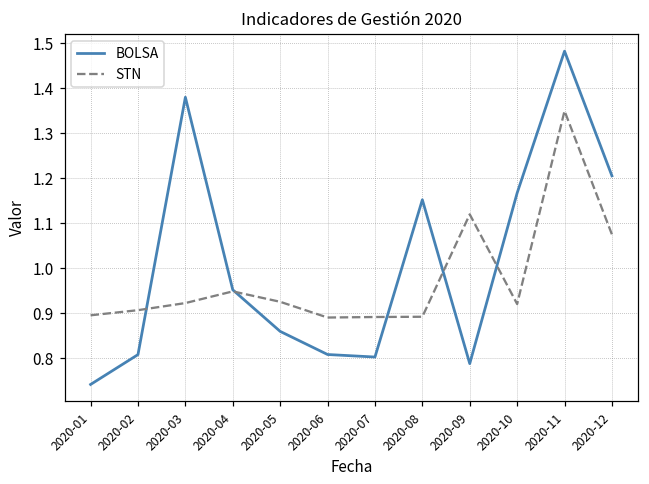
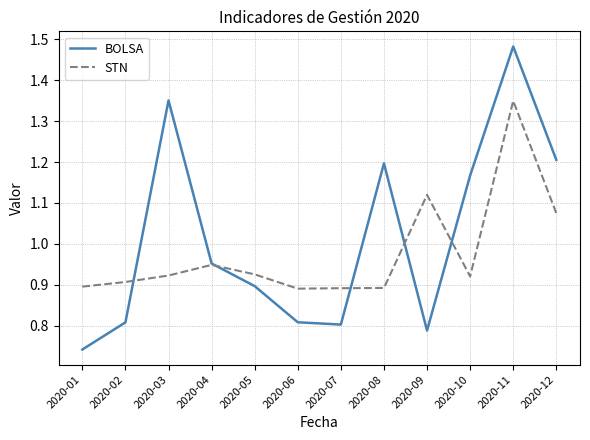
BOLSA, 2020-03: 1.38 -> 1.35
BOLSA, 2020-05: 0.86 -> 0.90
BOLSA, 2020-08: 1.15 -> 1.20
